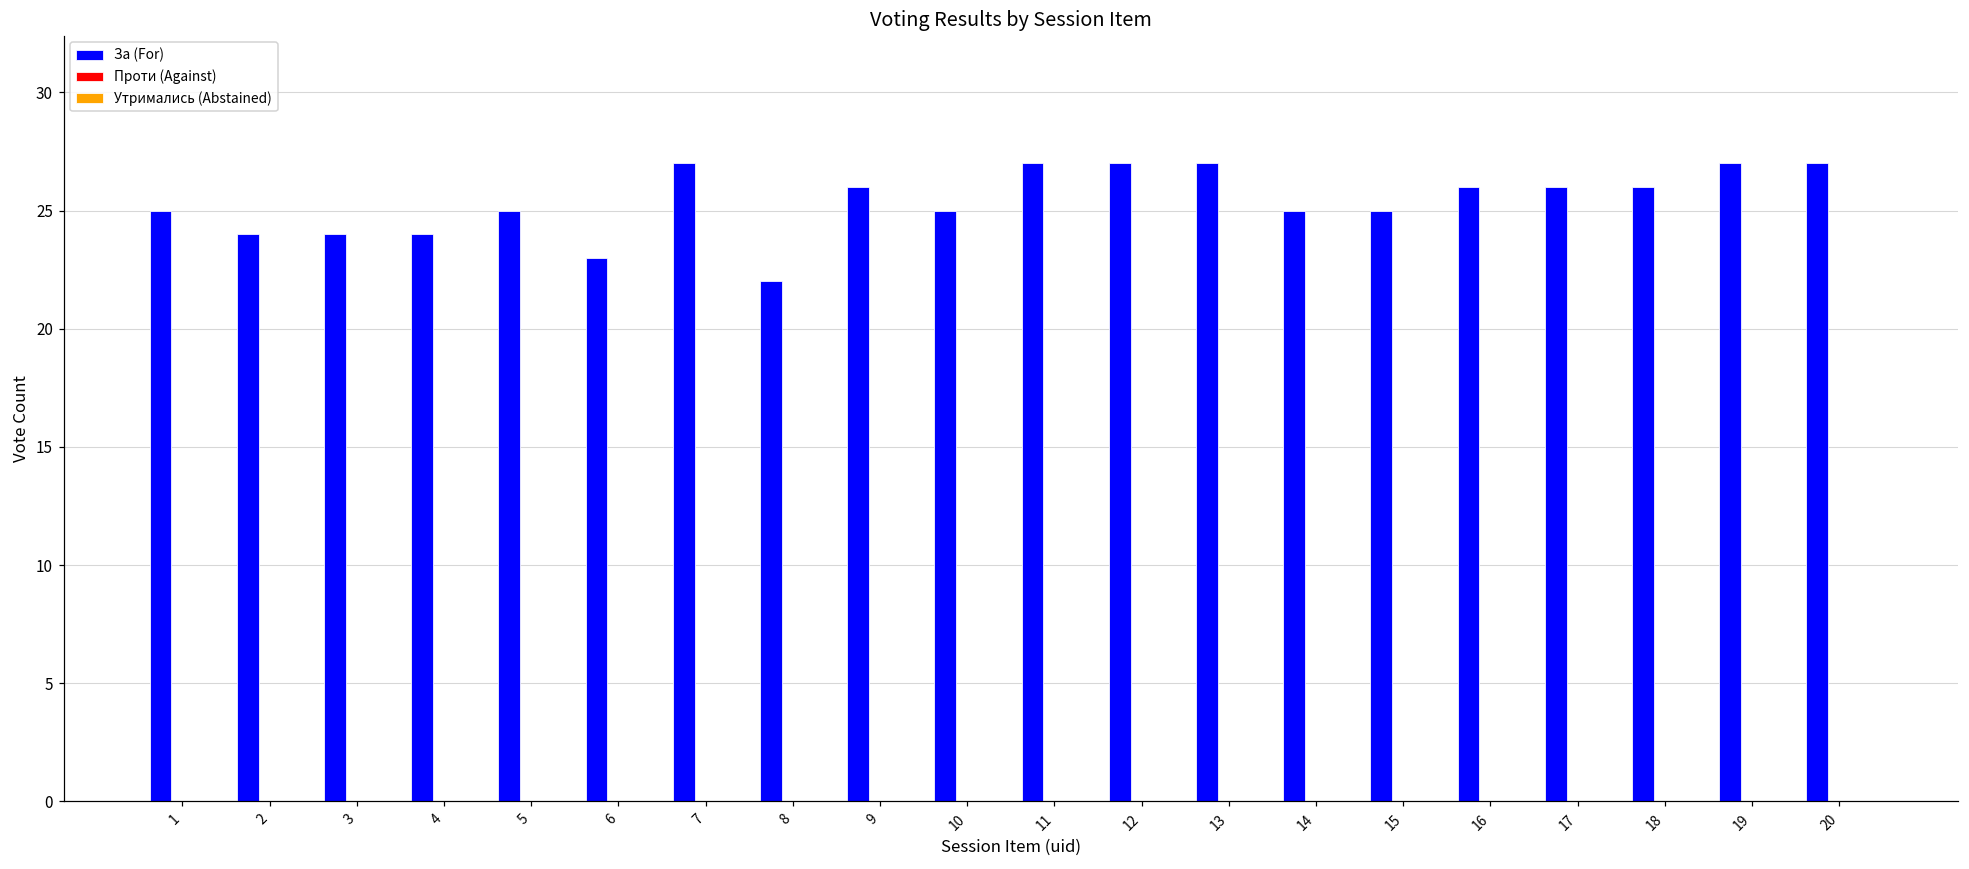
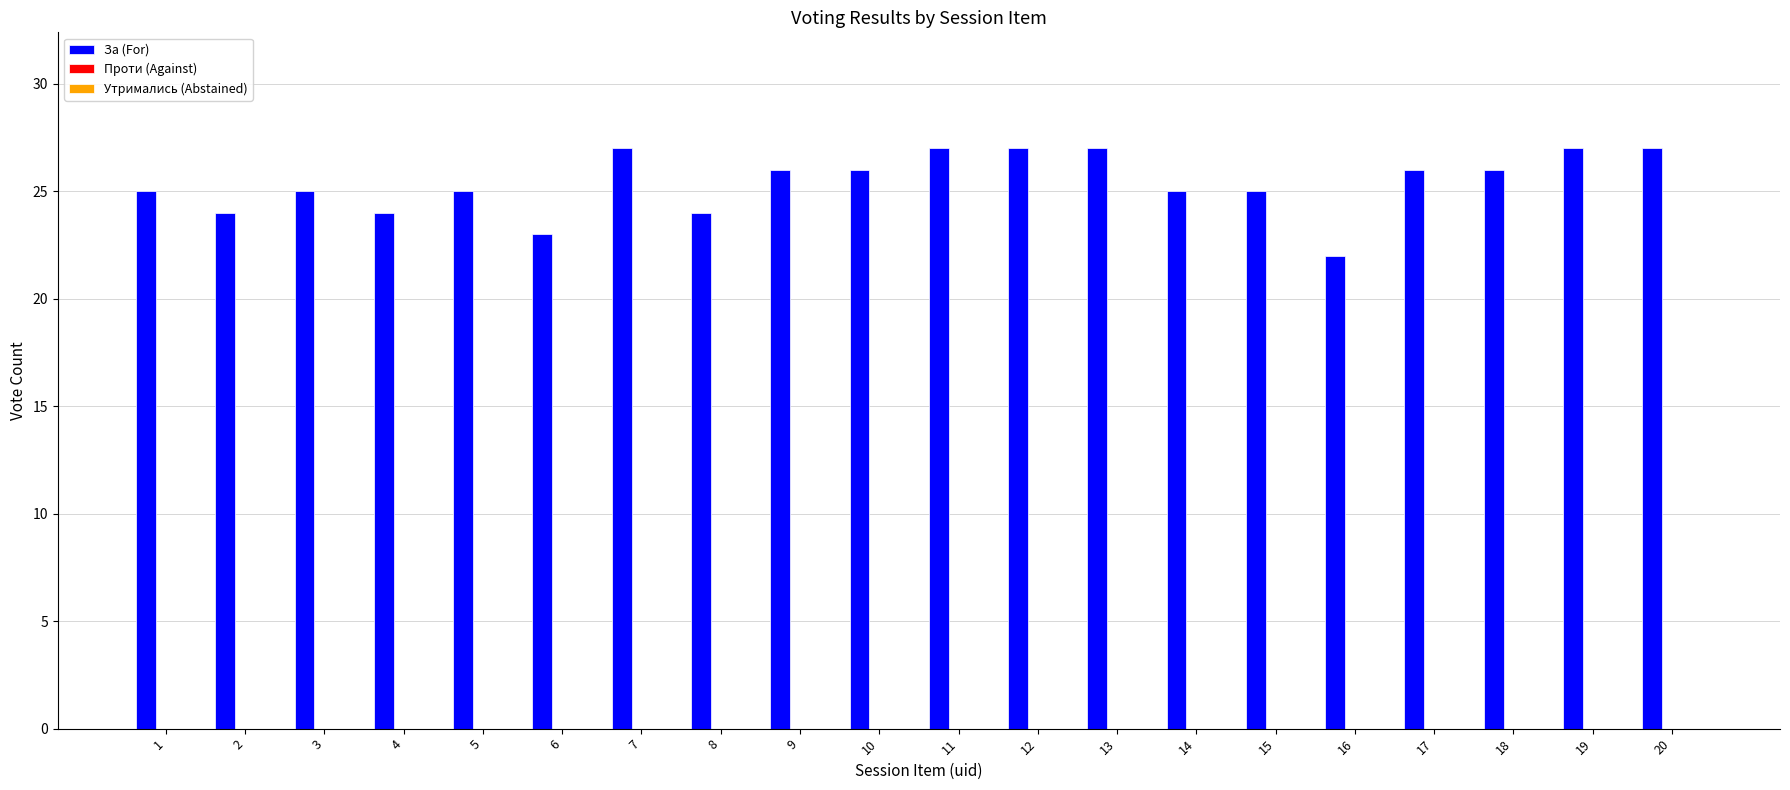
За (For), 3: 24 -> 25
За (For), 8: 22 -> 24
За (For), 10: 25 -> 26
За (For), 16: 26 -> 22
